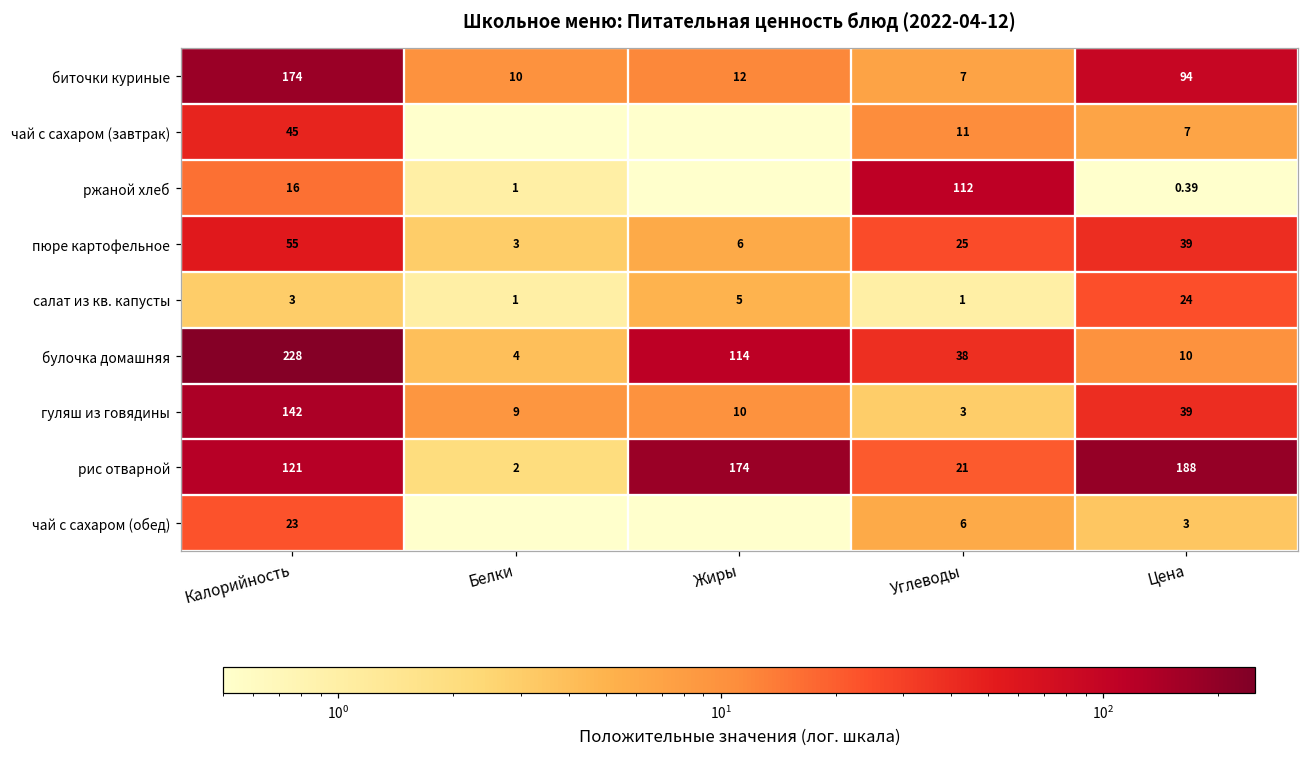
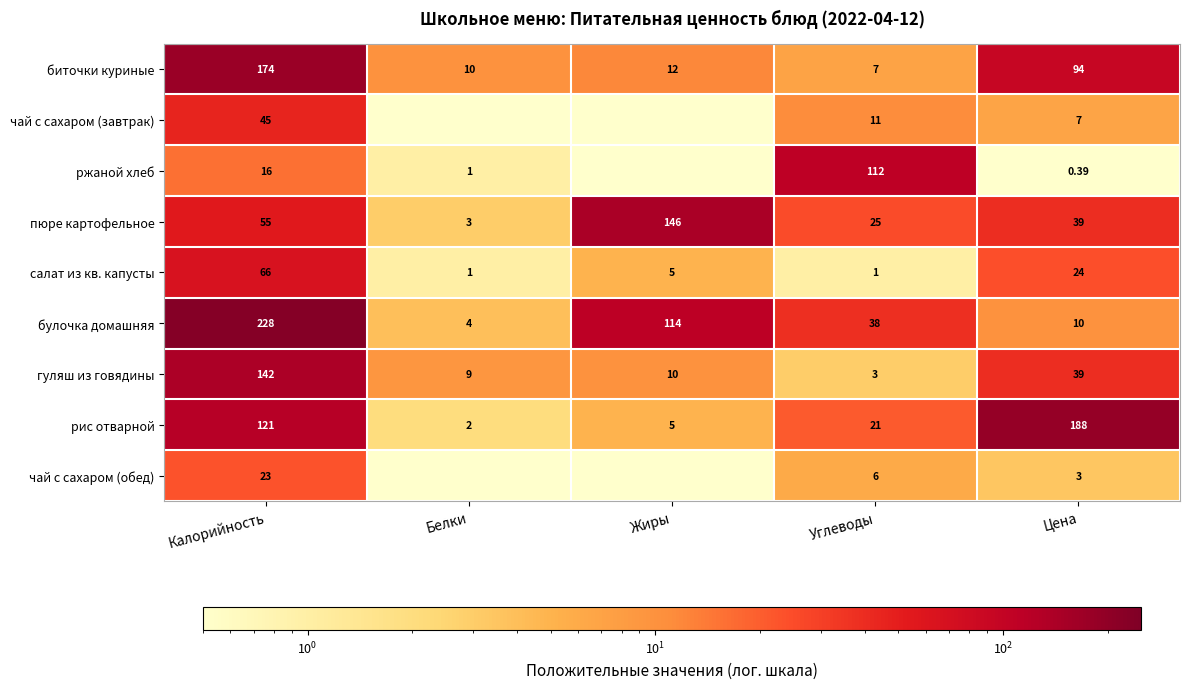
пюре картофельное, Жиры: 6 -> 146
салат из кв. капусты, Калорийность: 3 -> 66
рис отварной, Жиры: 174 -> 5
